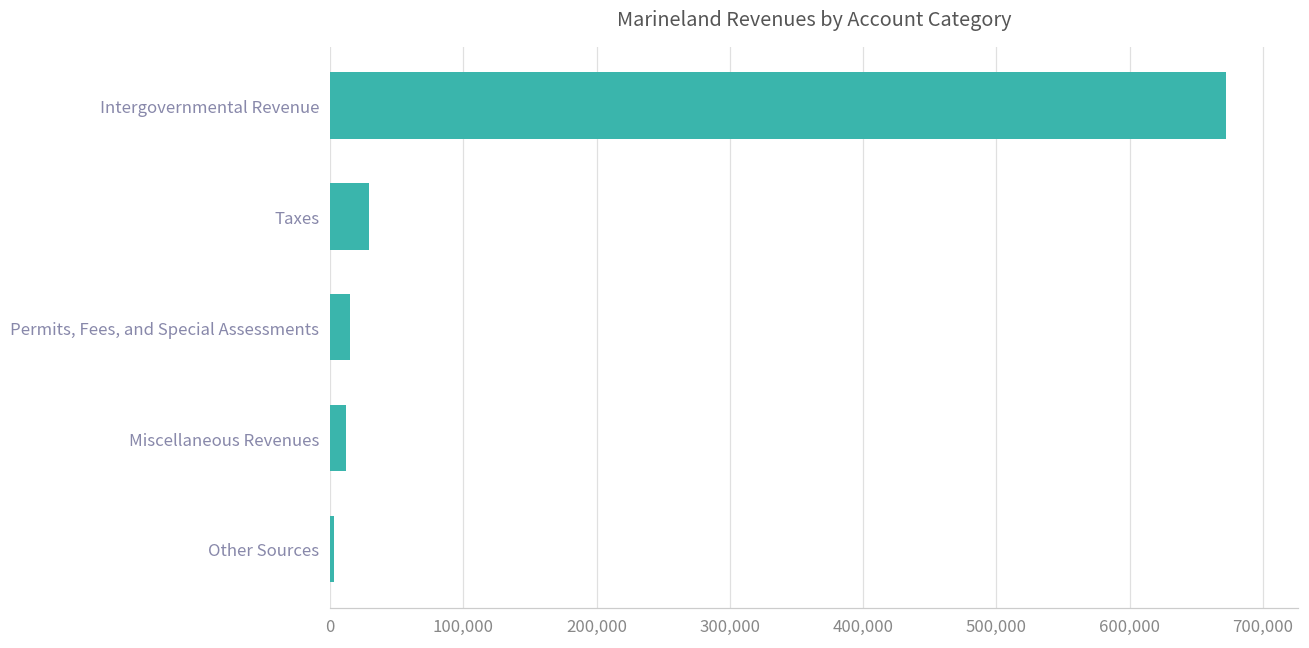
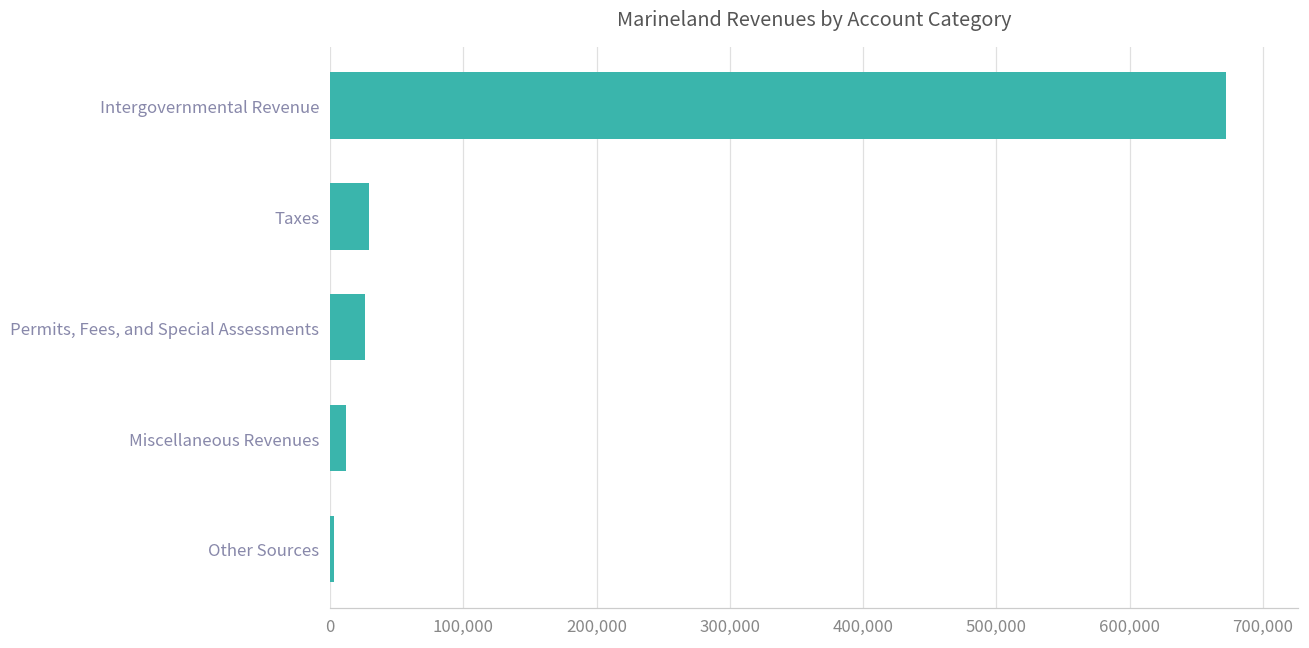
Permits, Fees, and Special Assessments: 15,000 -> 26,000
